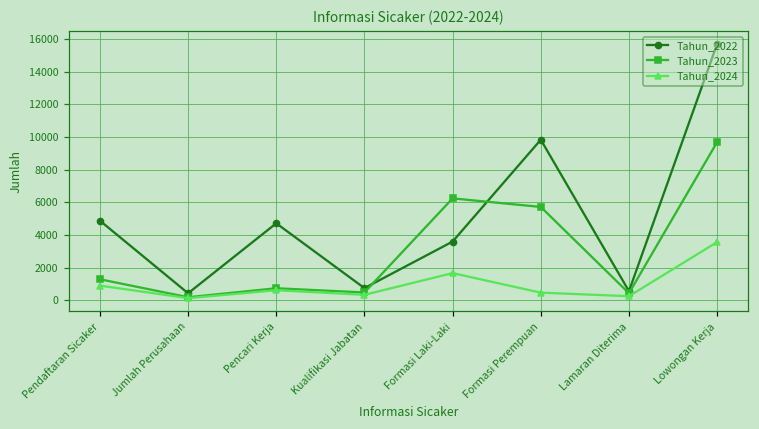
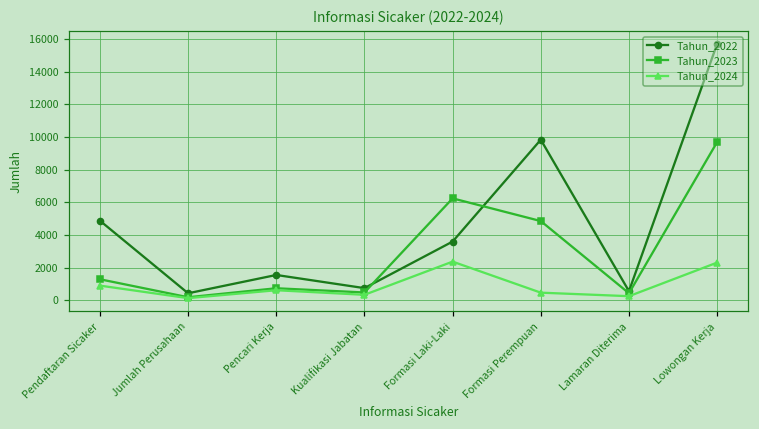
Tahun_2022, Pencari Kerja: 4700 -> 1500
Tahun_2024, Formasi Laki-Laki: 1700 -> 2400
Tahun_2023, Formasi Perempuan: 5700 -> 4800
Tahun_2024, Lowongan Kerja: 3600 -> 2300
